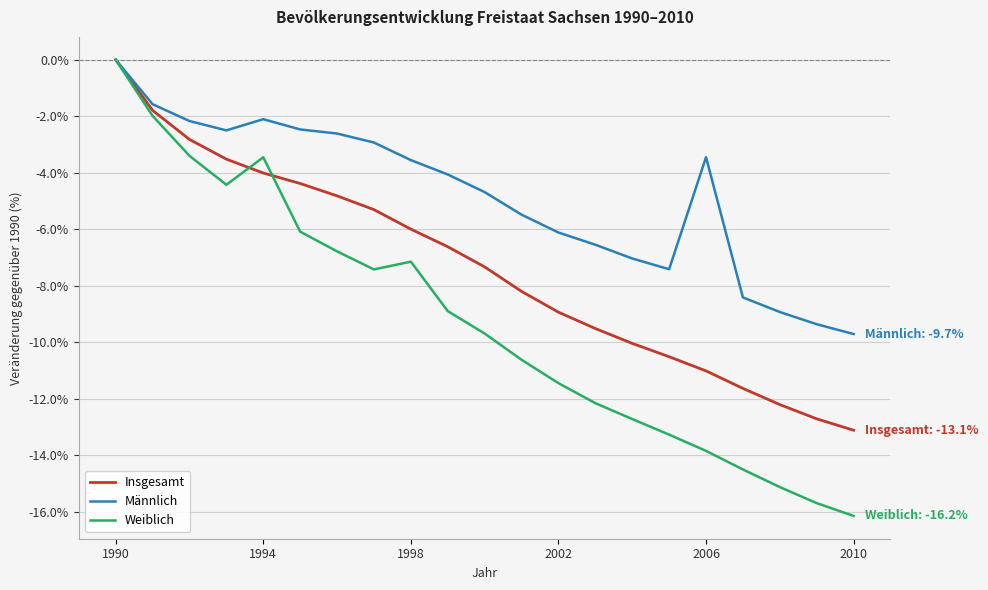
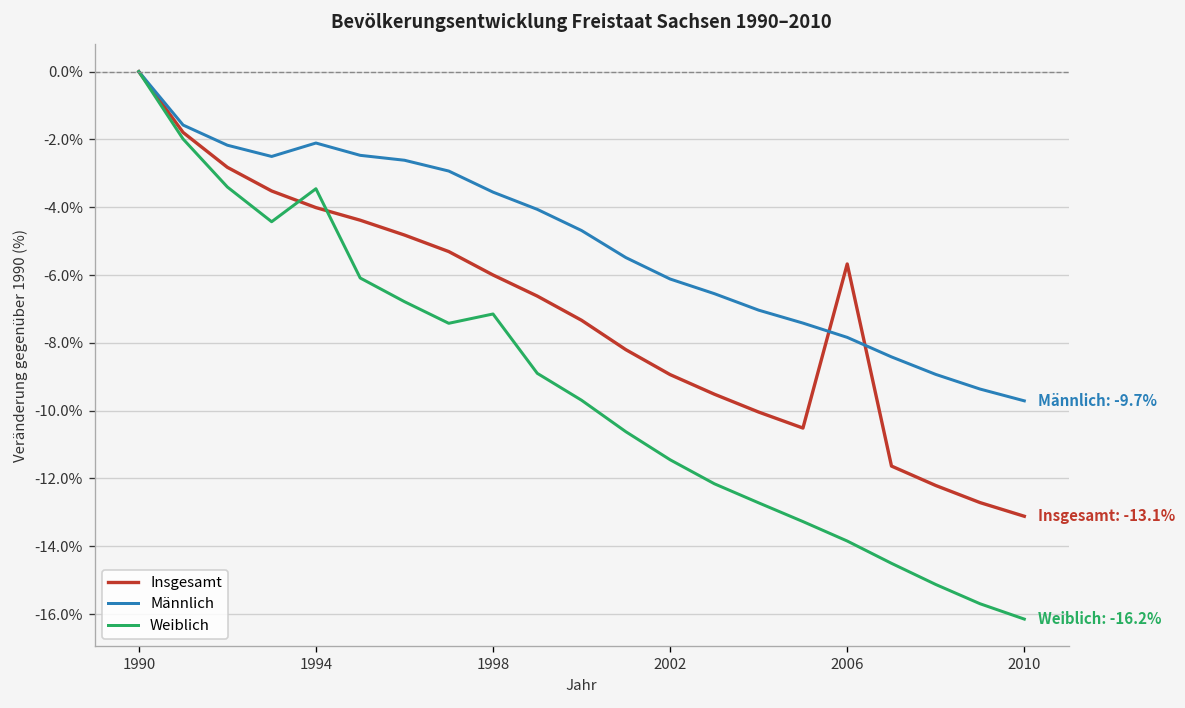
Insgesamt, 2006: -11.0% -> -5.7%
Männlich, 2006: -3.5% -> -7.8%
